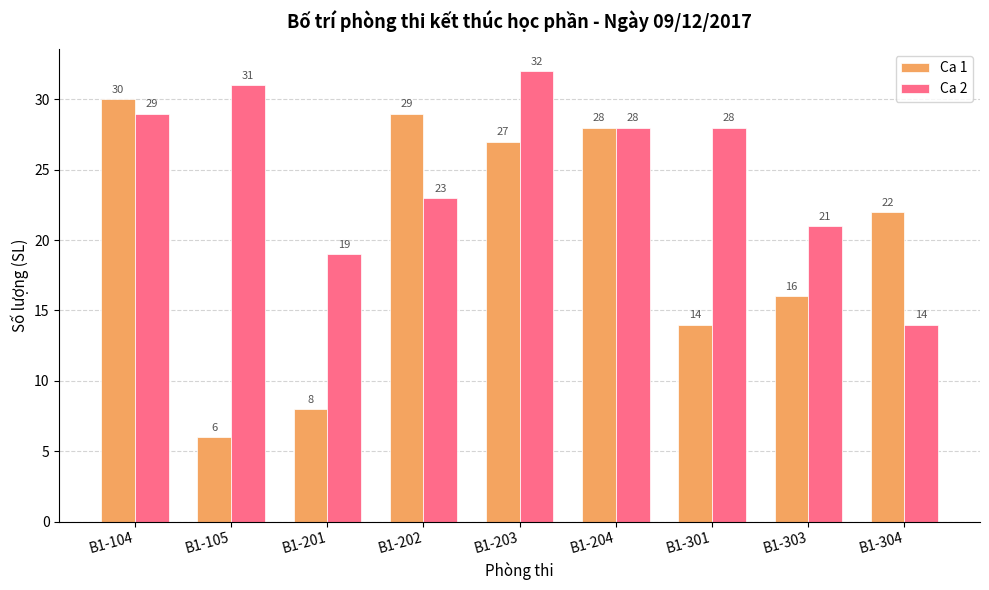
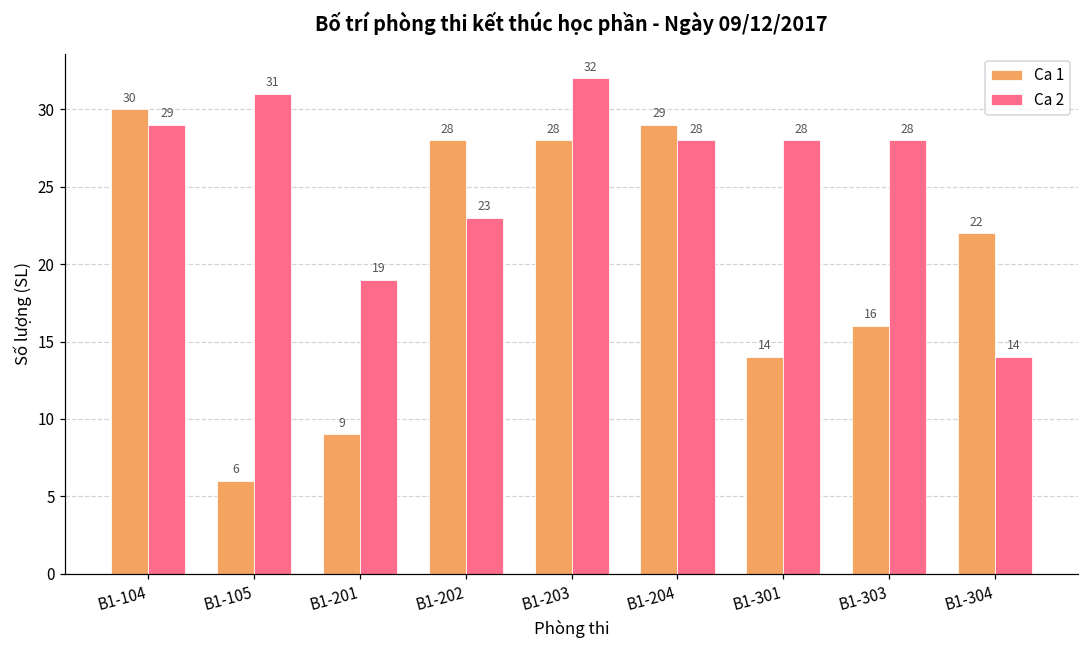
Ca 1, B1-201: 8 -> 9
Ca 1, B1-202: 29 -> 28
Ca 1, B1-203: 27 -> 28
Ca 1, B1-204: 28 -> 29
Ca 2, B1-303: 21 -> 28
